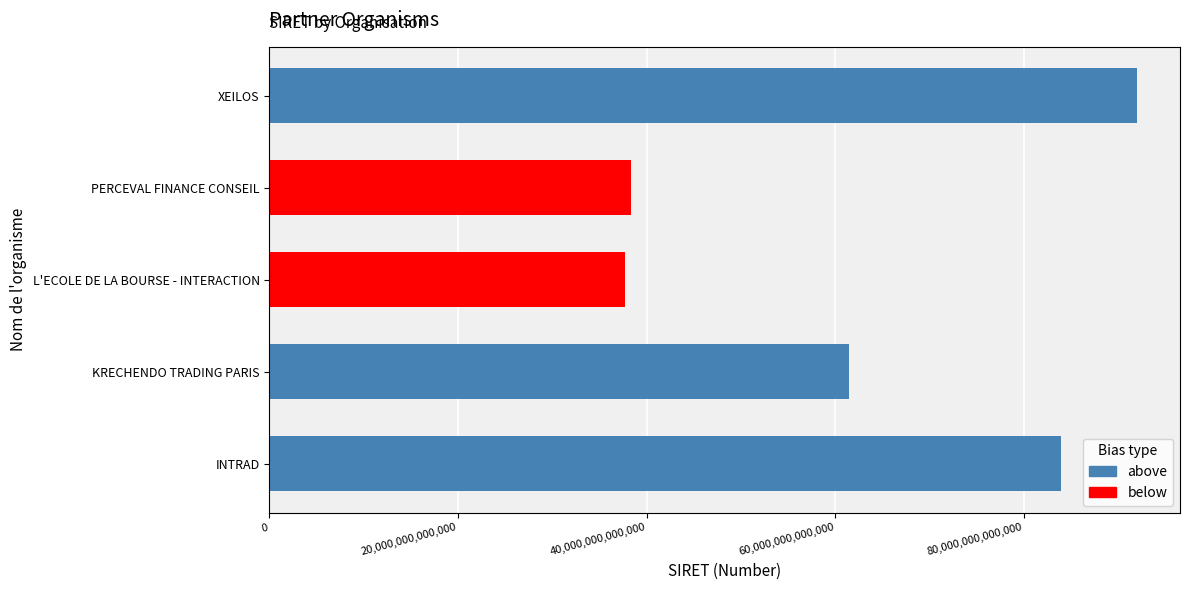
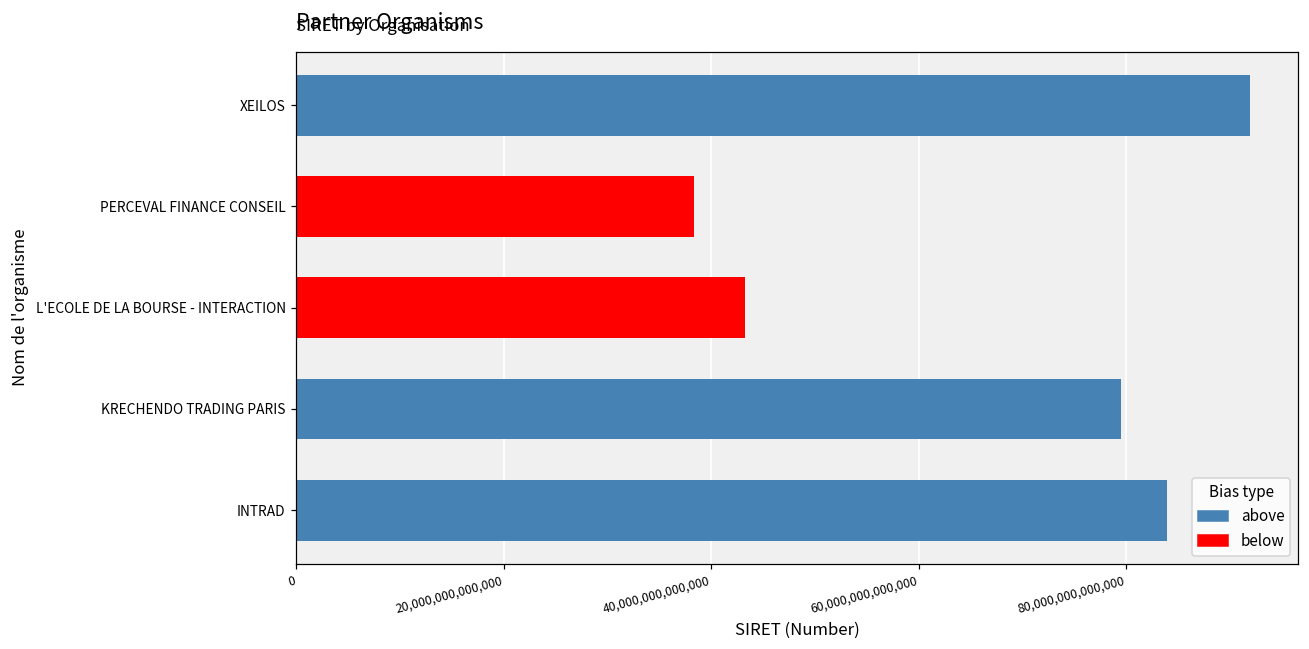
L'ECOLE DE LA BOURSE - INTERACTION: 38,000,000,000,000 -> 43,000,000,000,000
KRECHENDO TRADING PARIS: 61,000,000,000,000 -> 80,000,000,000,000
